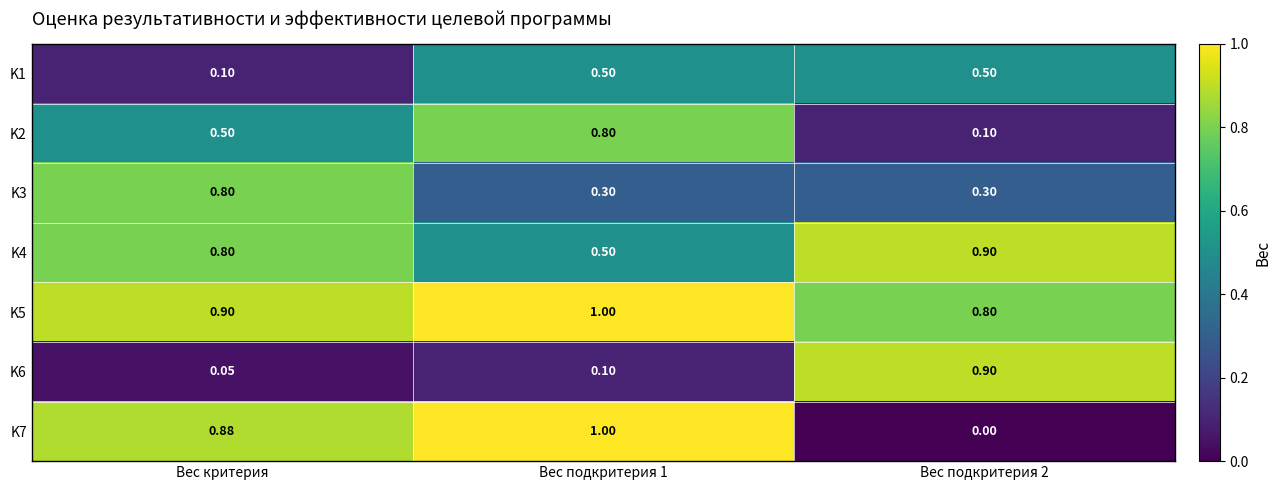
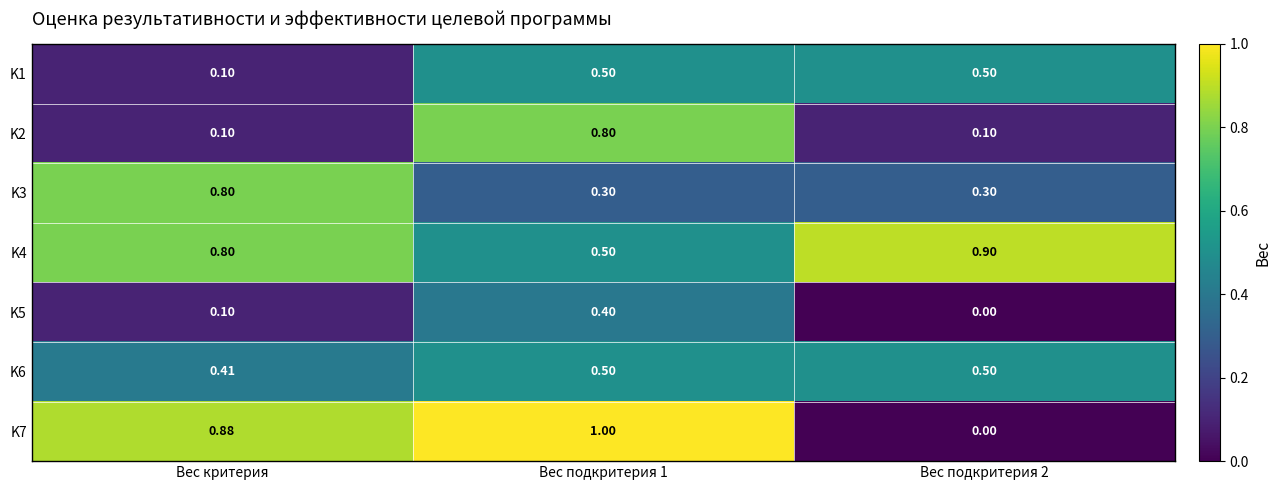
K2, Вес критерия: 0.50 -> 0.10
K5, Вес критерия: 0.90 -> 0.10
K5, Вес подкритерия 1: 1.00 -> 0.40
K5, Вес подкритерия 2: 0.80 -> 0.00
K6, Вес критерия: 0.05 -> 0.41
K6, Вес подкритерия 1: 0.10 -> 0.50
K6, Вес подкритерия 2: 0.90 -> 0.50
